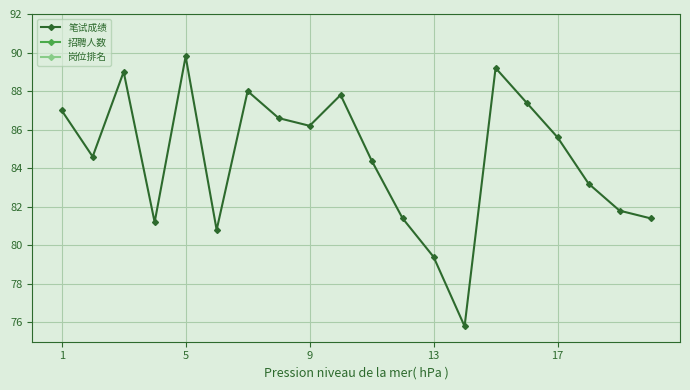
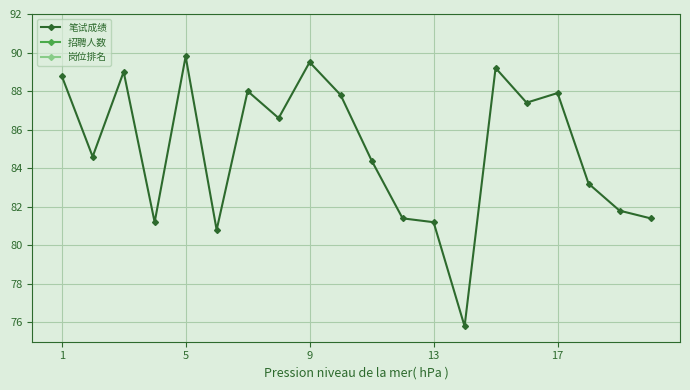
笔试成绩, 1: 87.0 -> 88.8
笔试成绩, 9: 86.2 -> 89.5
笔试成绩, 13: 79.4 -> 81.2
笔试成绩, 17: 85.6 -> 87.9
